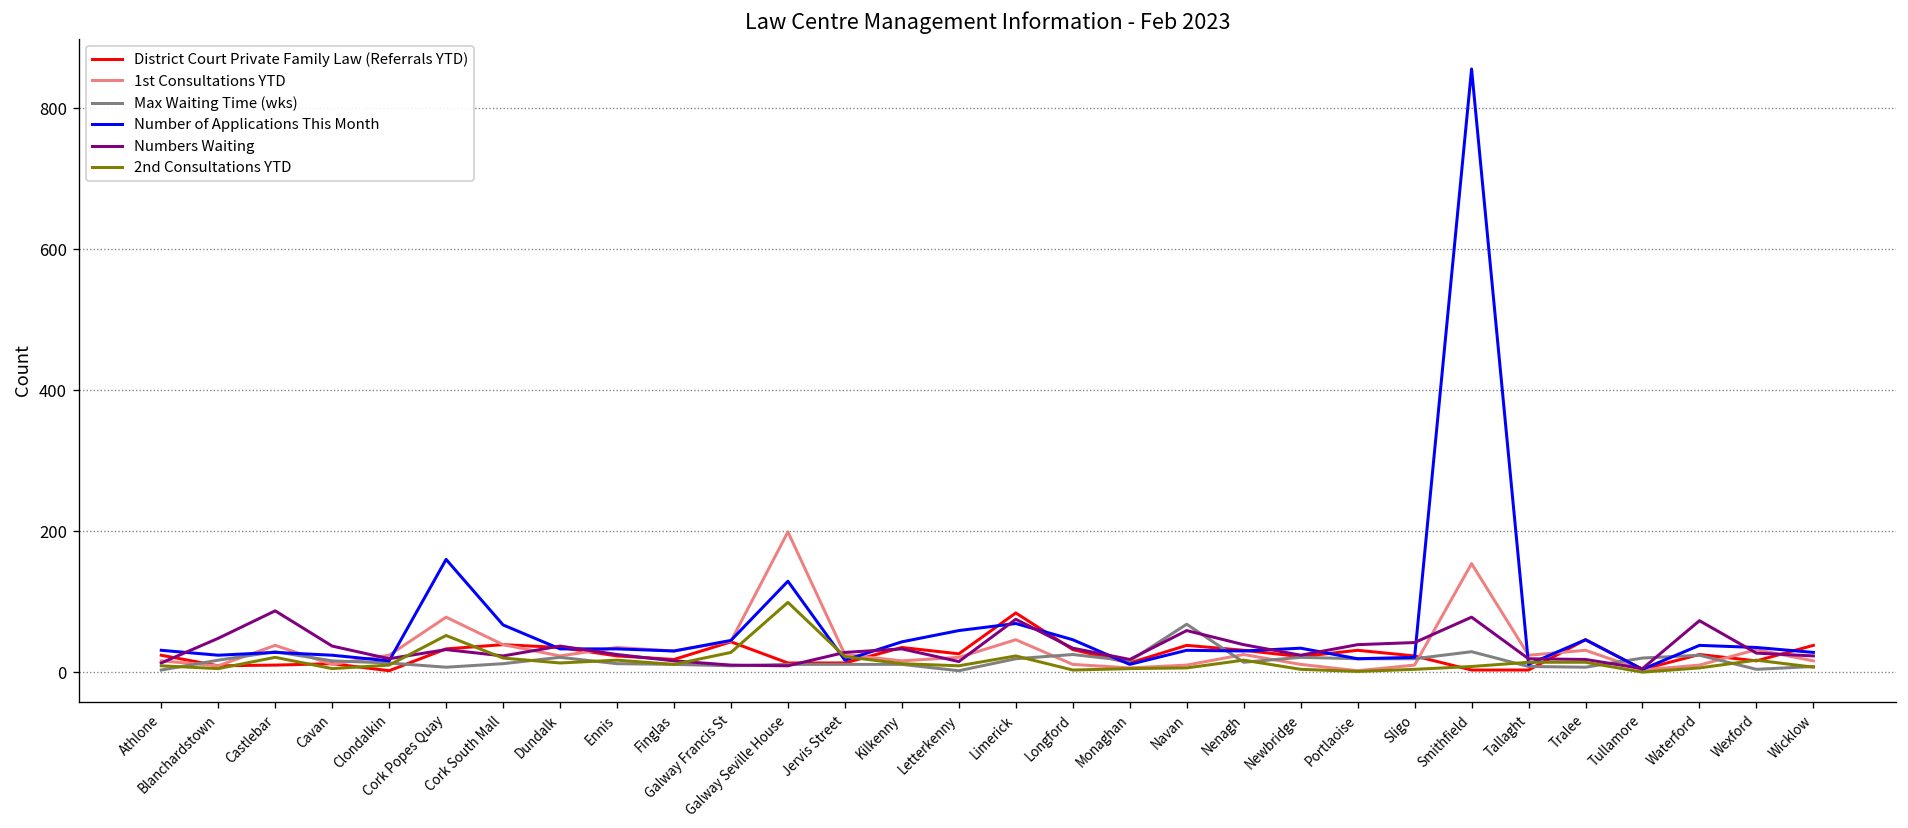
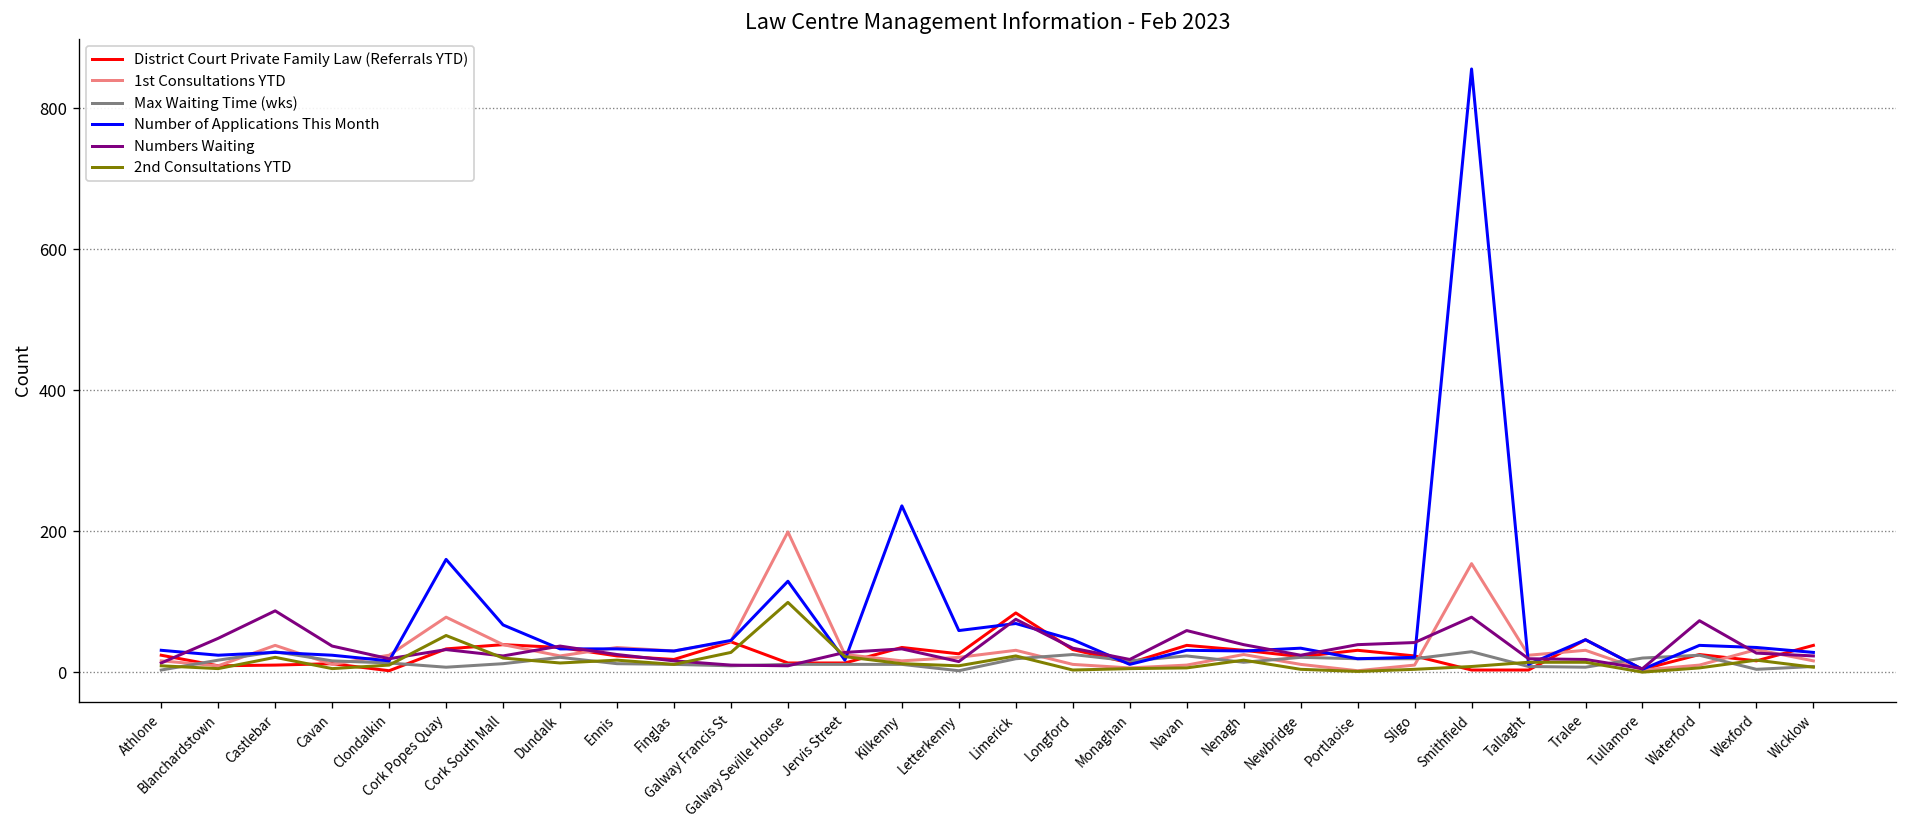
Number of Applications This Month, Kilkenny: 40 -> 240
1st Consultations YTD, Limerick: 50 -> 30
Max Waiting Time (wks), Navan: 70 -> 20
